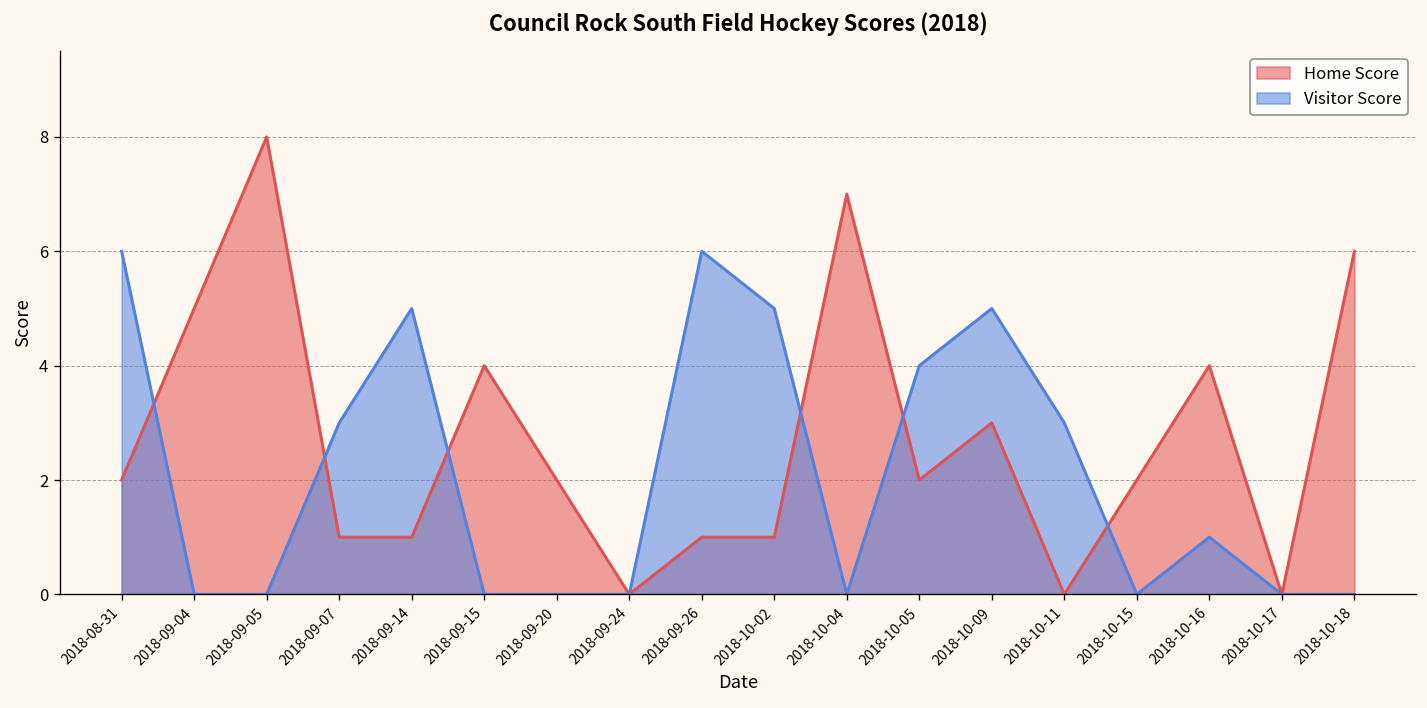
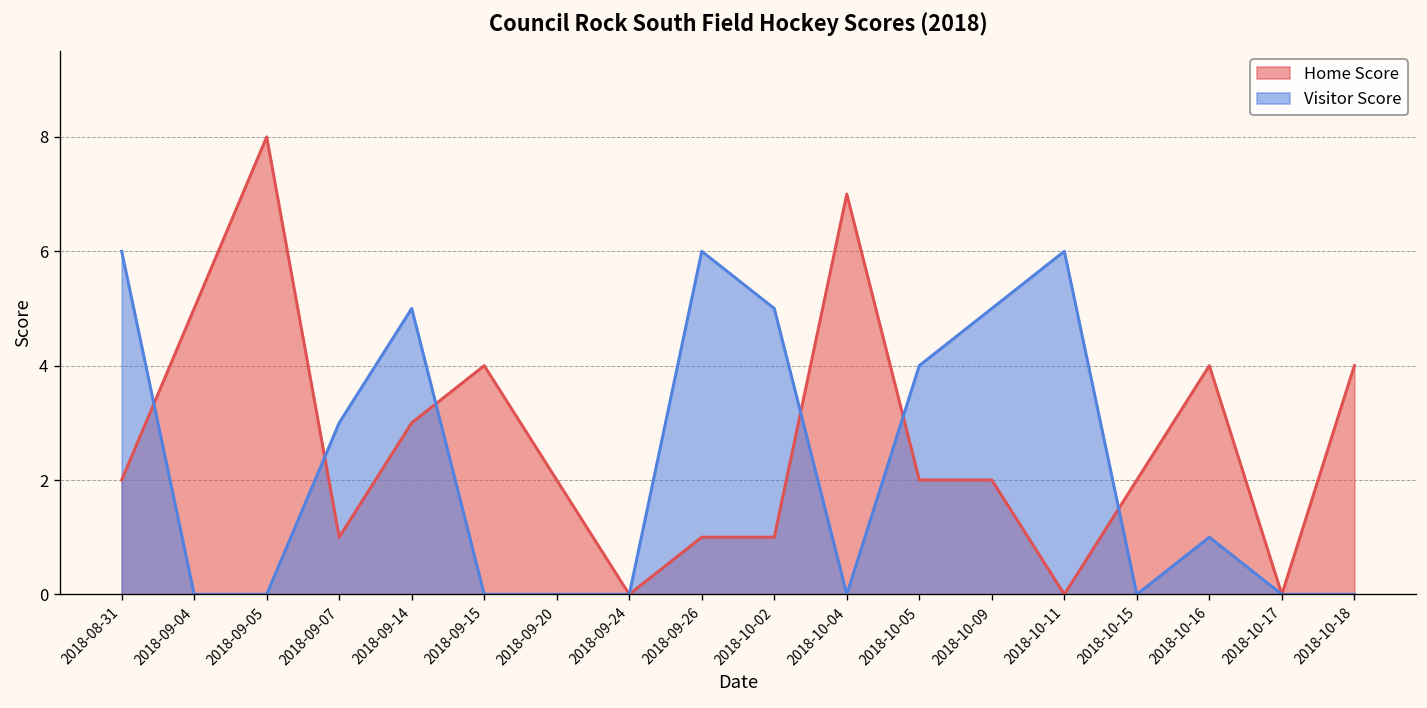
Home Score, 2018-09-14: 1 -> 3
Home Score, 2018-10-09: 3 -> 2
Visitor Score, 2018-10-11: 3 -> 6
Home Score, 2018-10-18: 6 -> 4
